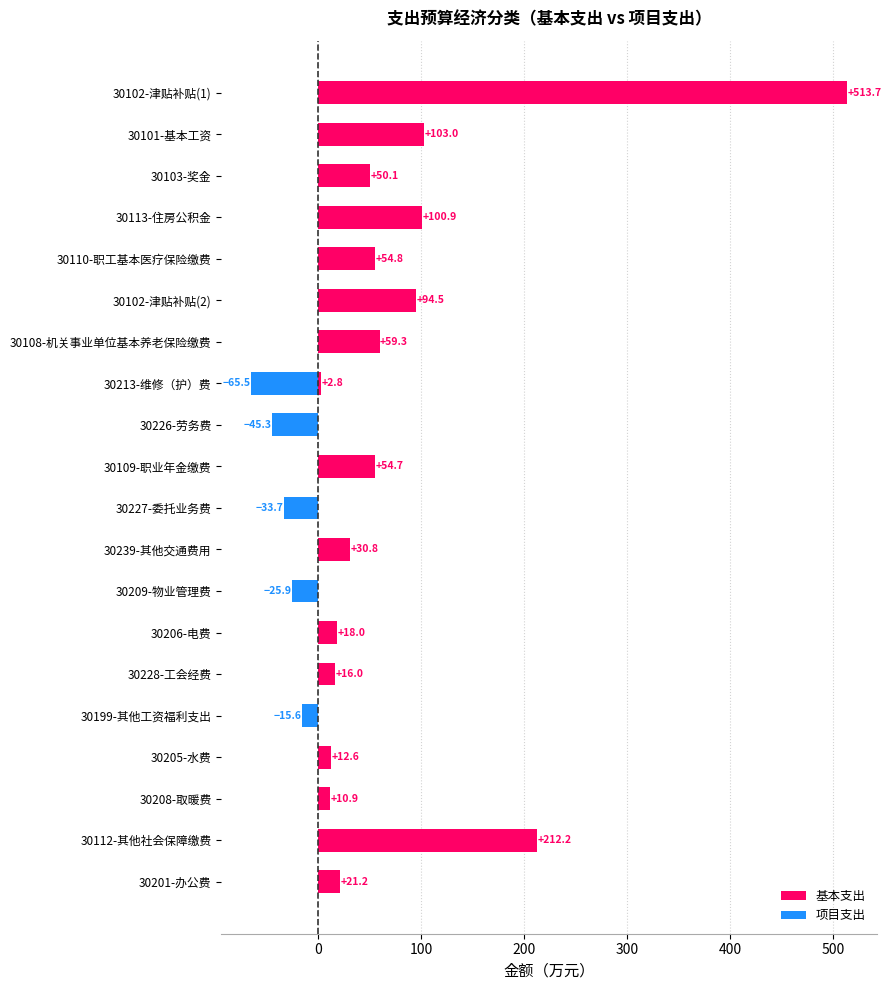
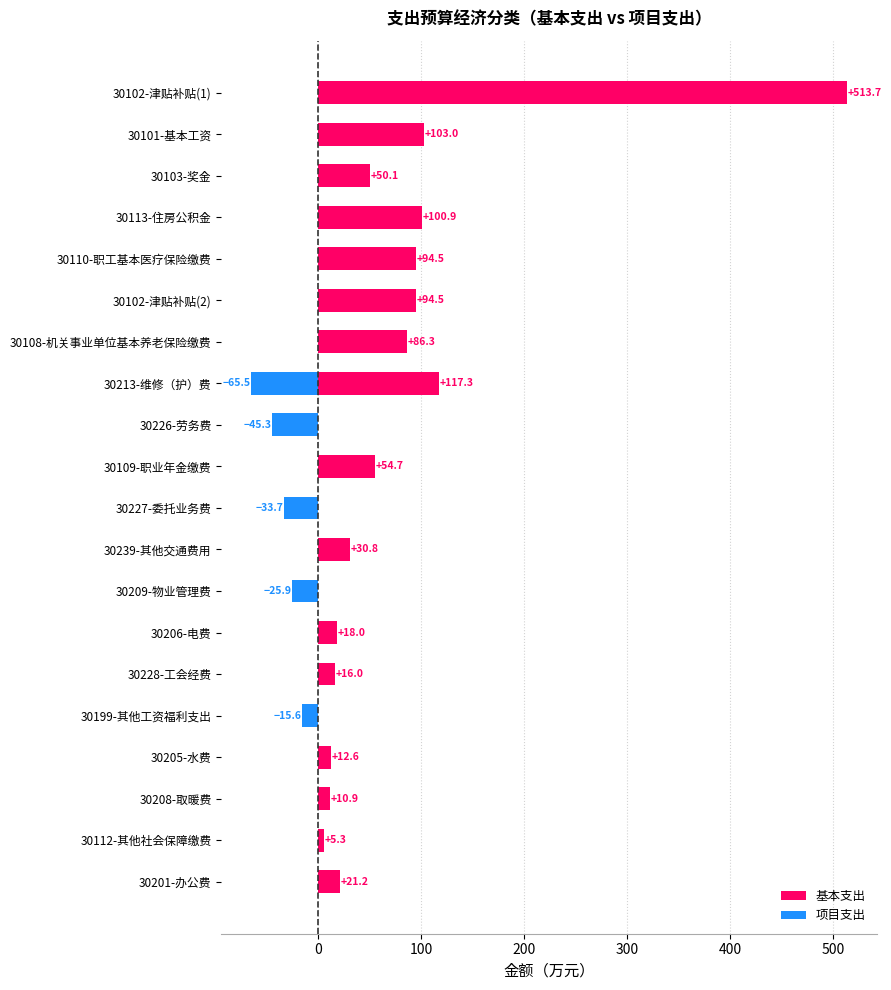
基本支出, 30110-职工基本医疗保险缴费: +54.8 -> +94.5
基本支出, 30108-机关事业单位基本养老保险缴费: +59.3 -> +86.3
基本支出, 30213-维修（护）费: +2.8 -> +117.3
基本支出, 30112-其他社会保障缴费: +212.2 -> +5.3
